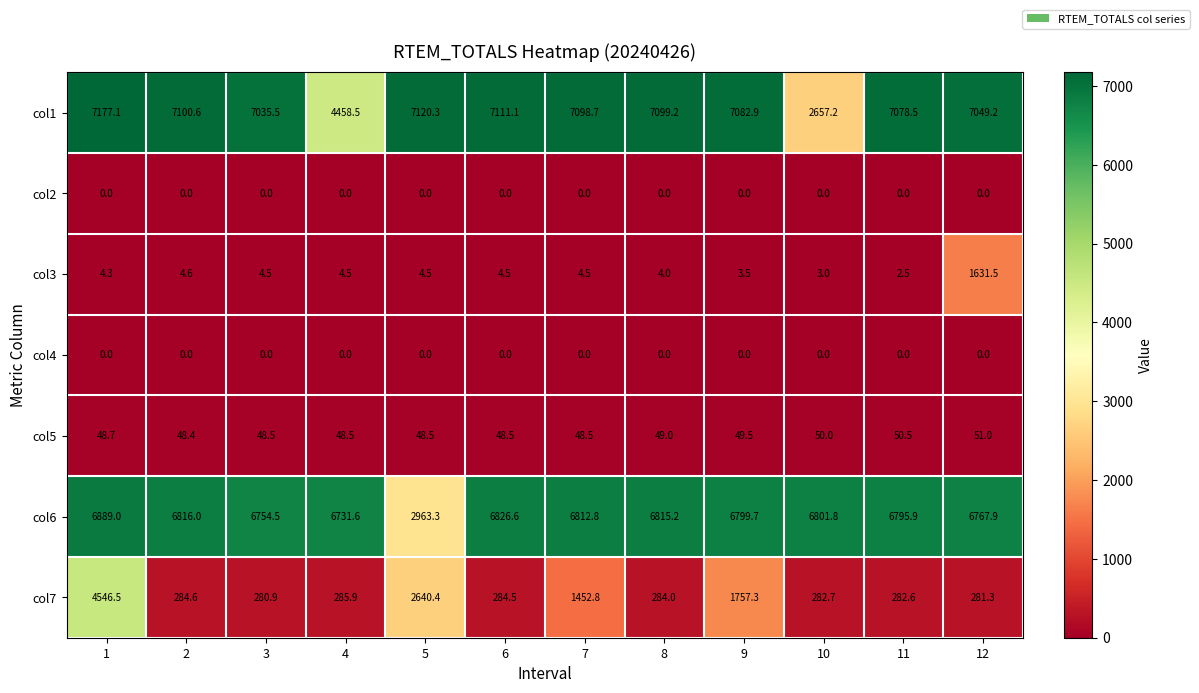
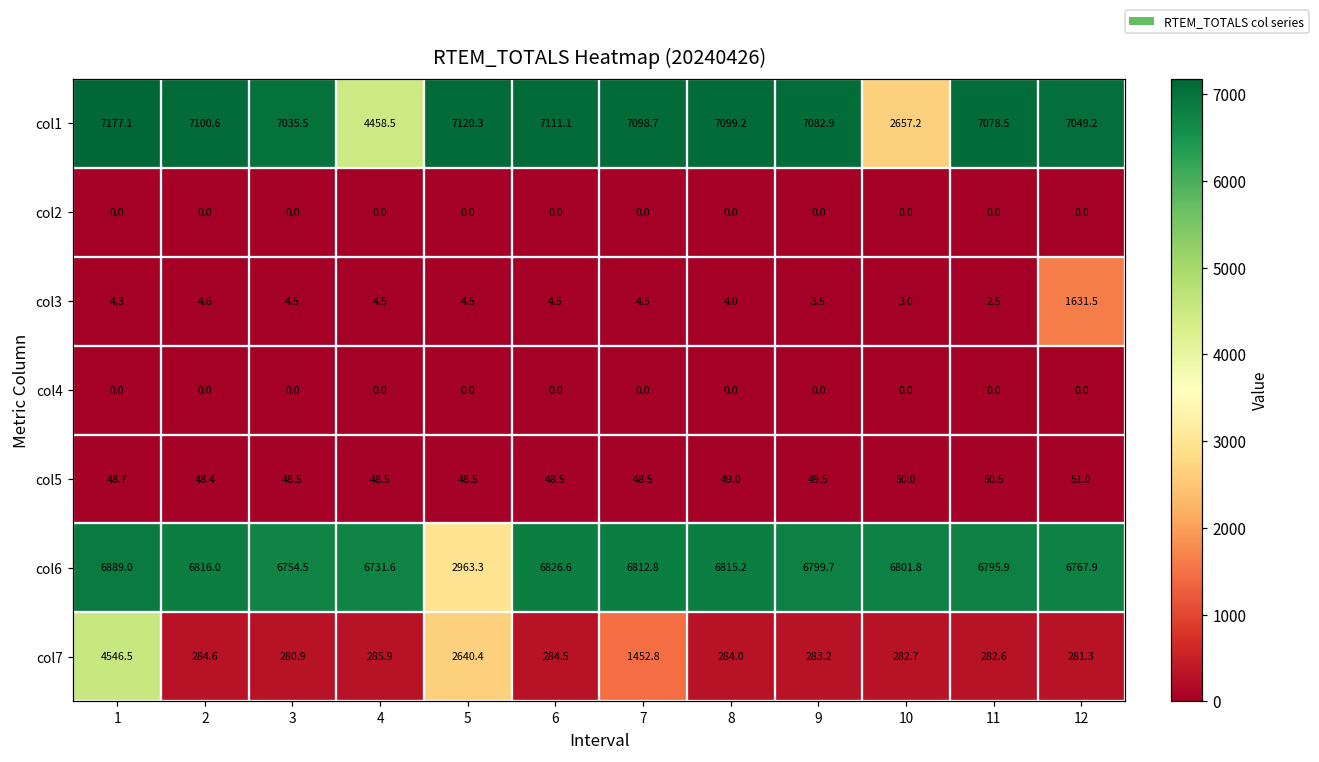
col7, 9: 1757.3 -> 283.2
